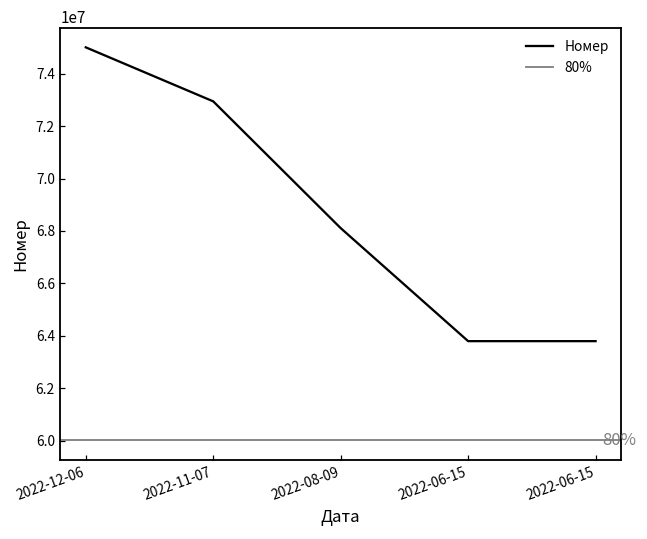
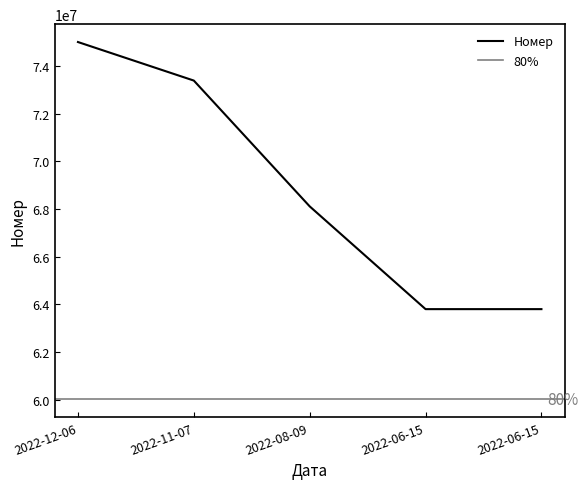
2022-11-07: 72900000 -> 73400000
